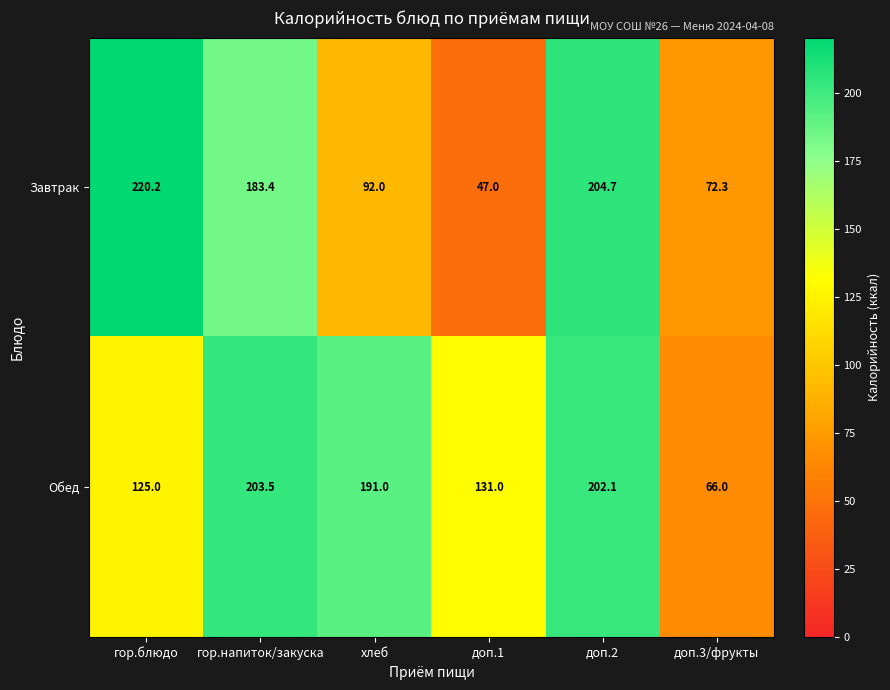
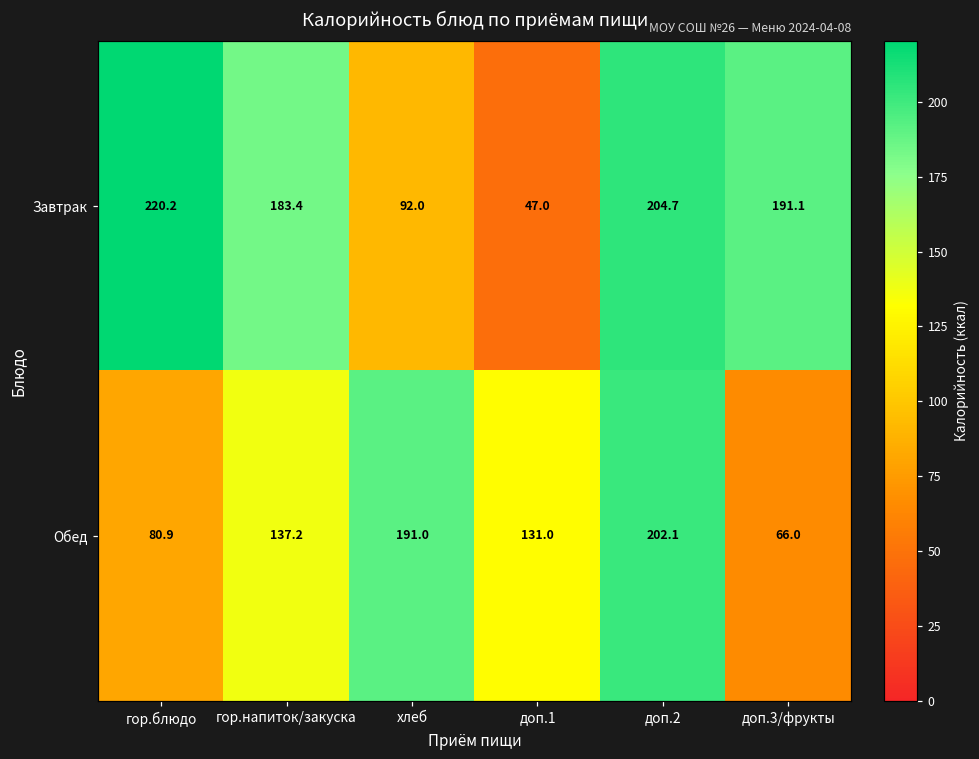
Завтрак, доп.3/фрукты: 72.3 -> 191.1
Обед, гор.блюдо: 125.0 -> 80.9
Обед, гор.напиток/закуска: 203.5 -> 137.2
